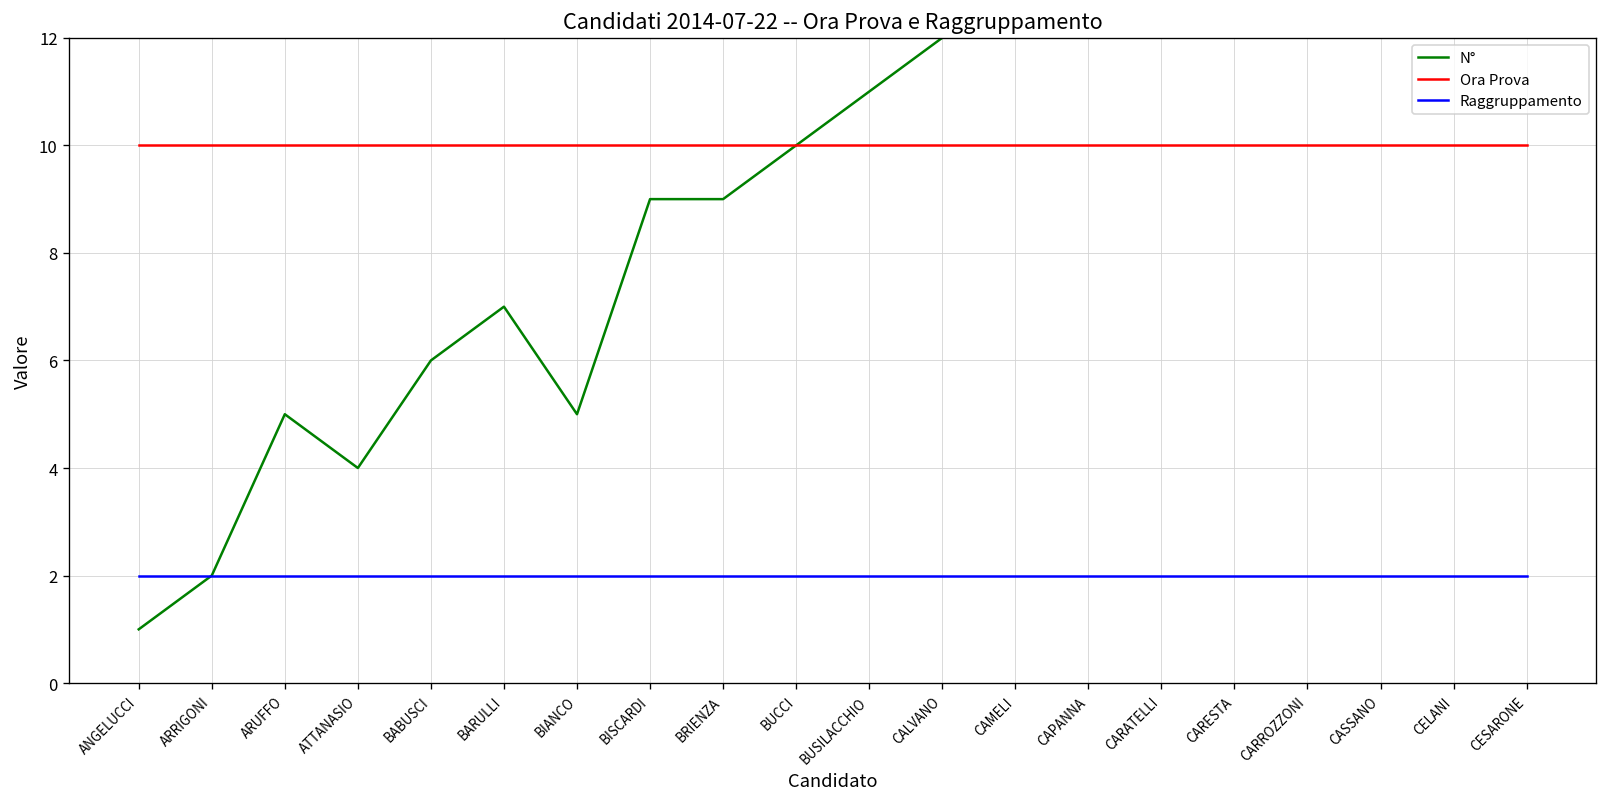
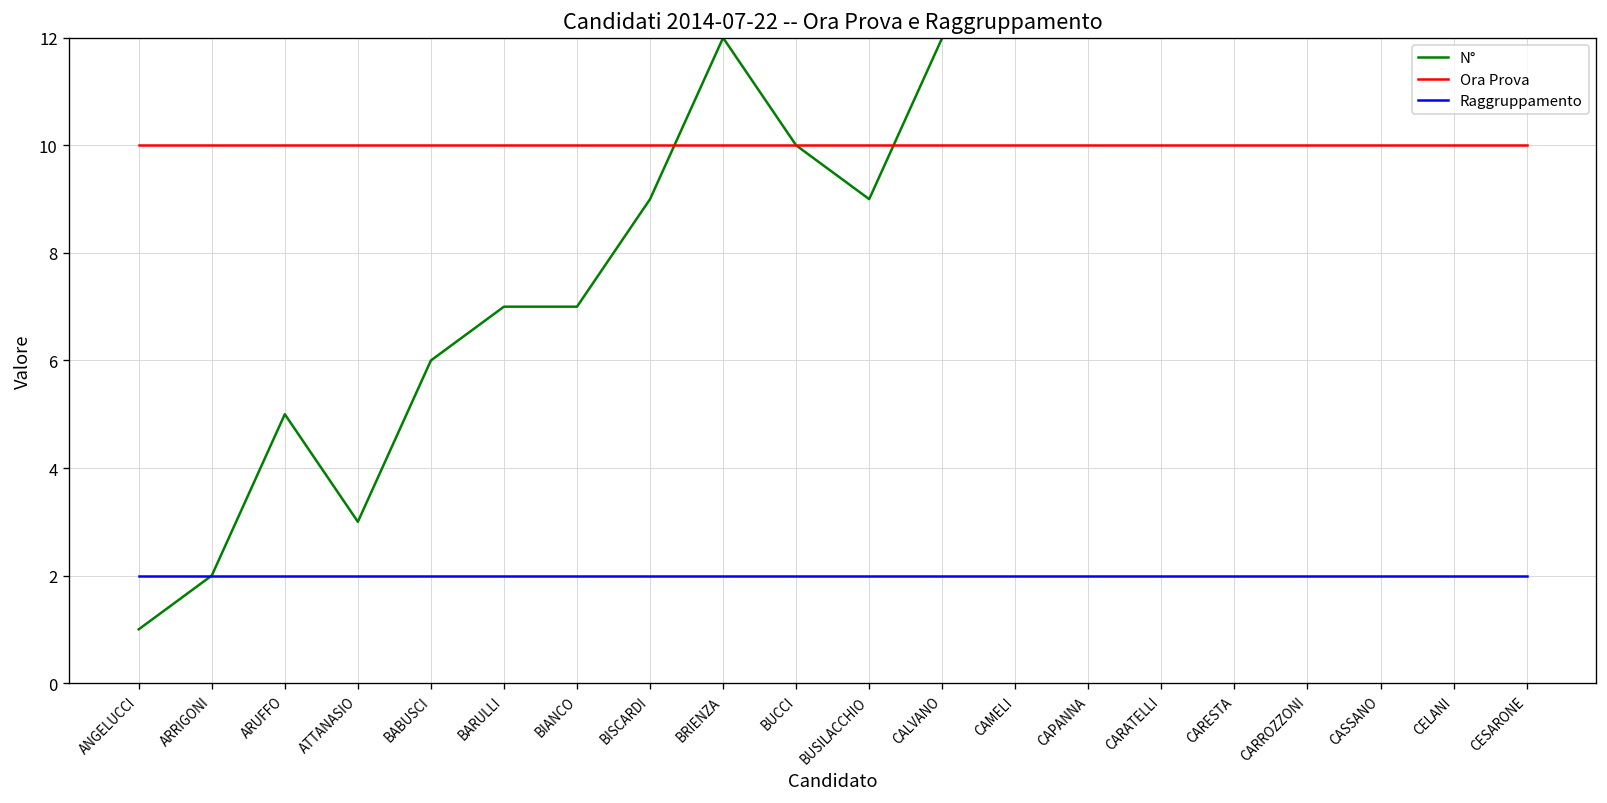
N°, ATTANASIO: 4 -> 3
N°, BIANCO: 5 -> 7
N°, BRIENZA: 9 -> 12
N°, BUSILACCHIO: 11 -> 9
